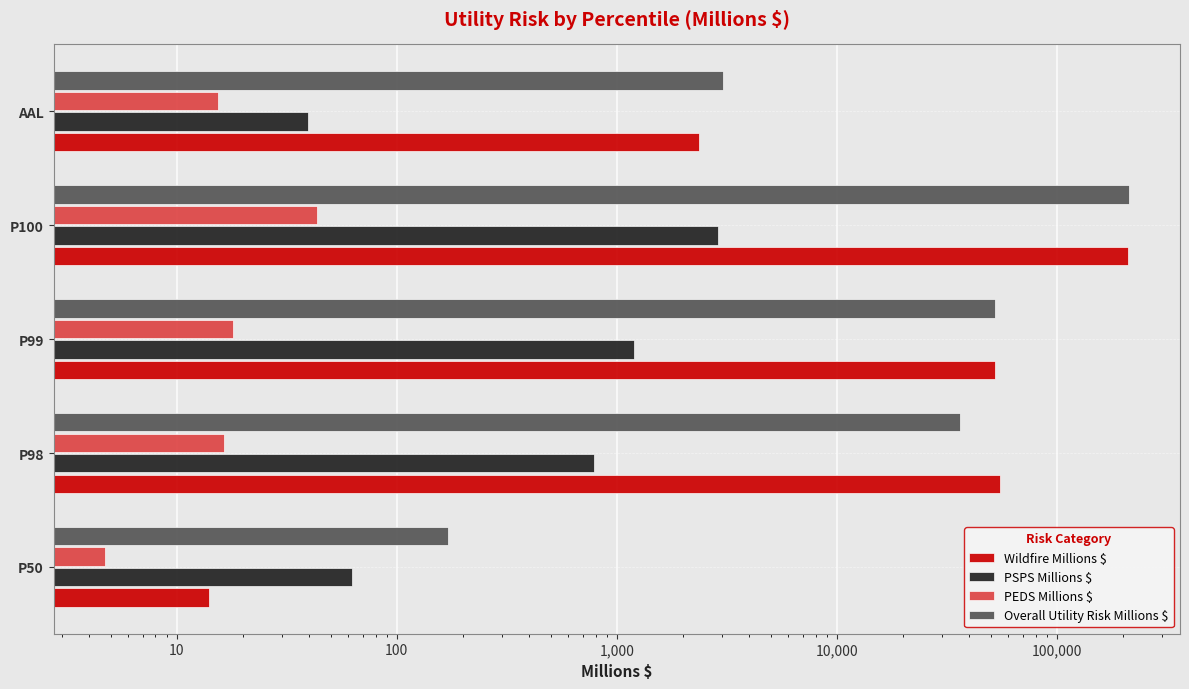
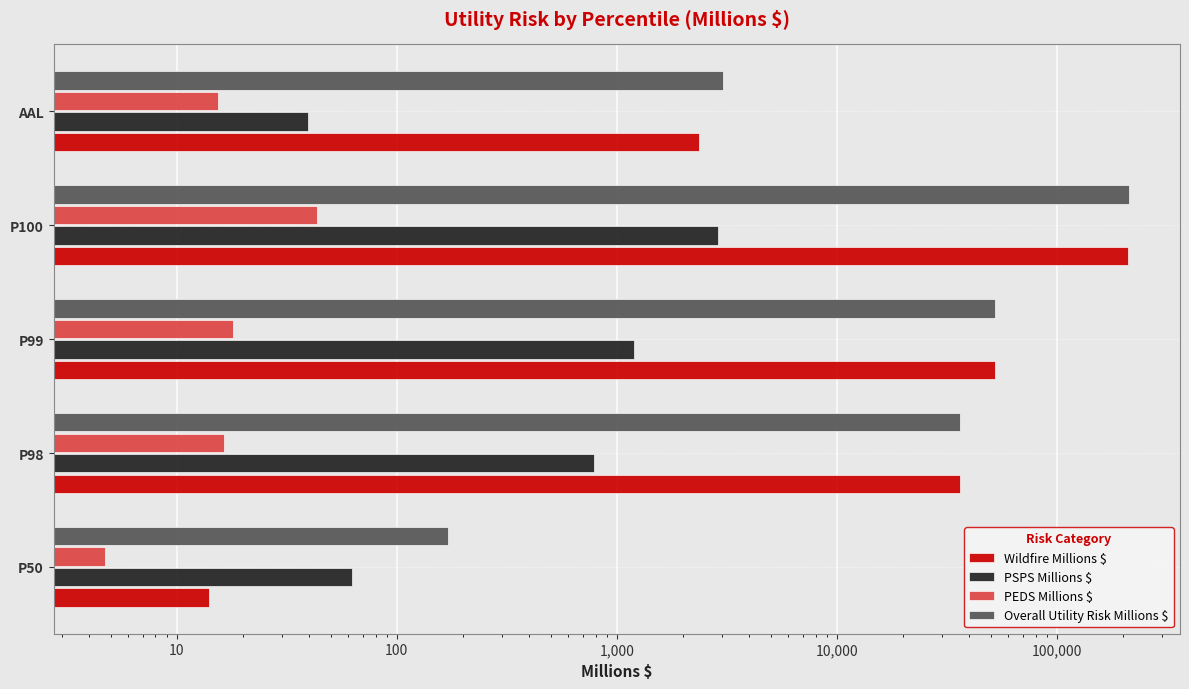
Wildfire Millions $, P98: 55,000 -> 36,000
